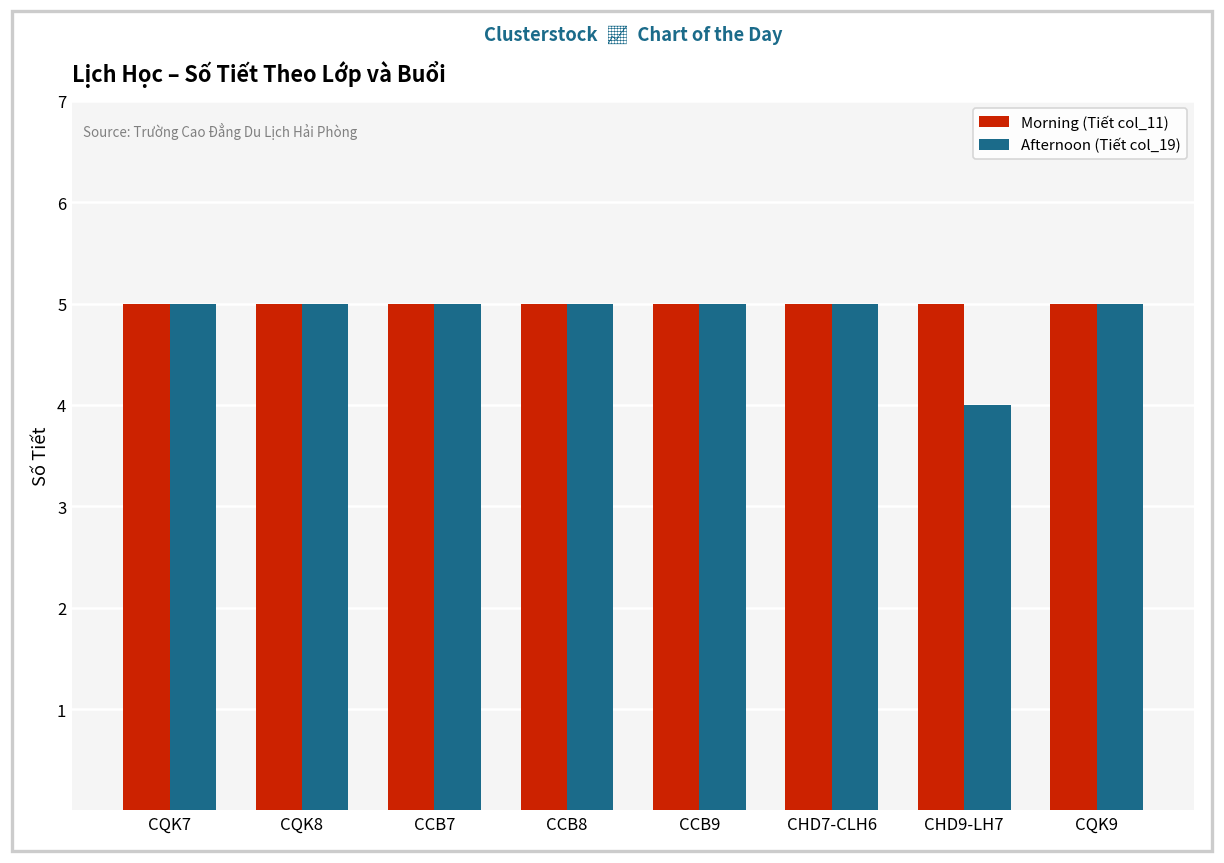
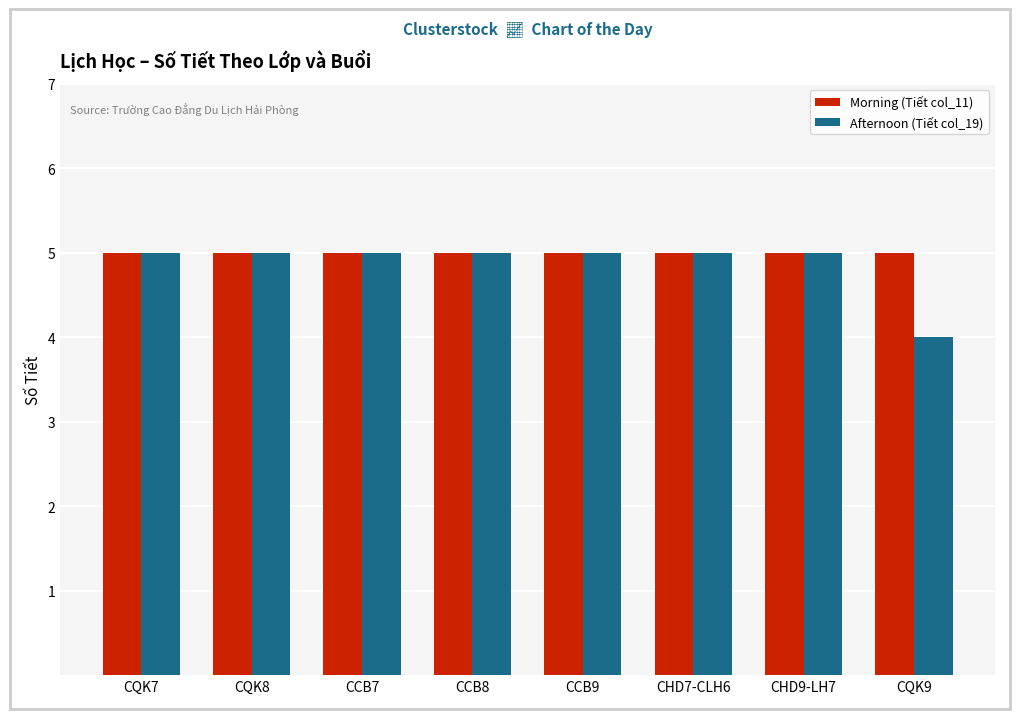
Afternoon (Tiết col_19), CHD9-LH7: 4 -> 5
Afternoon (Tiết col_19), CQK9: 5 -> 4
